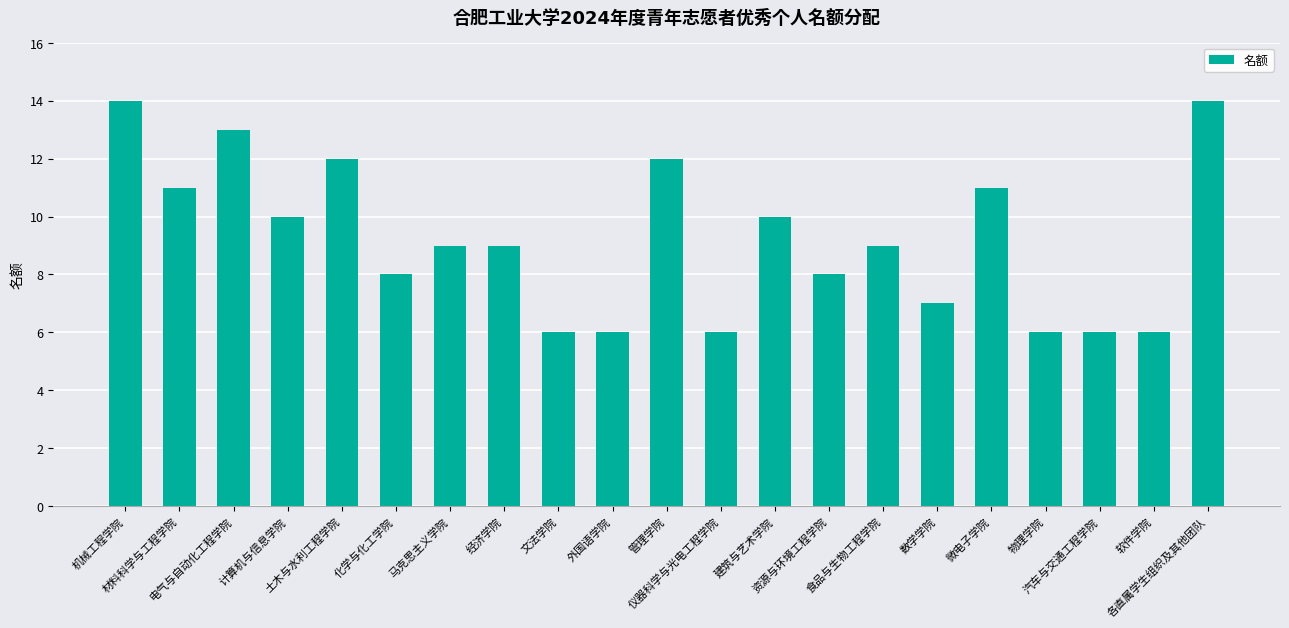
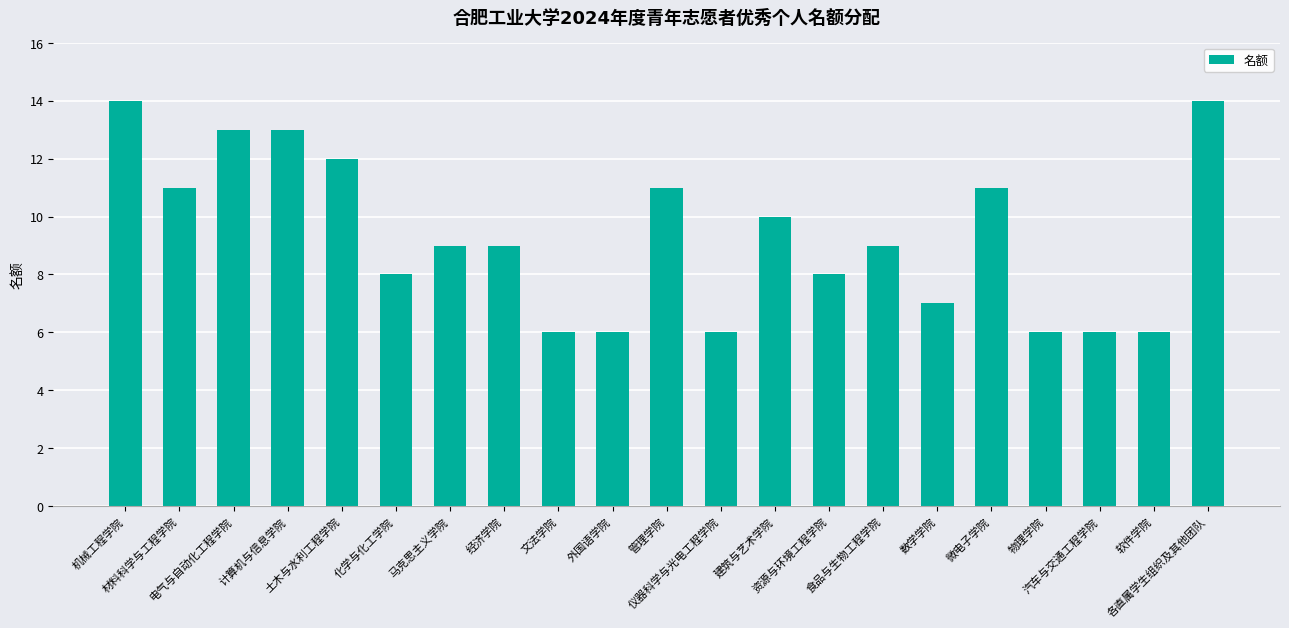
计算机与信息学院: 10 -> 13
管理学院: 12 -> 11
